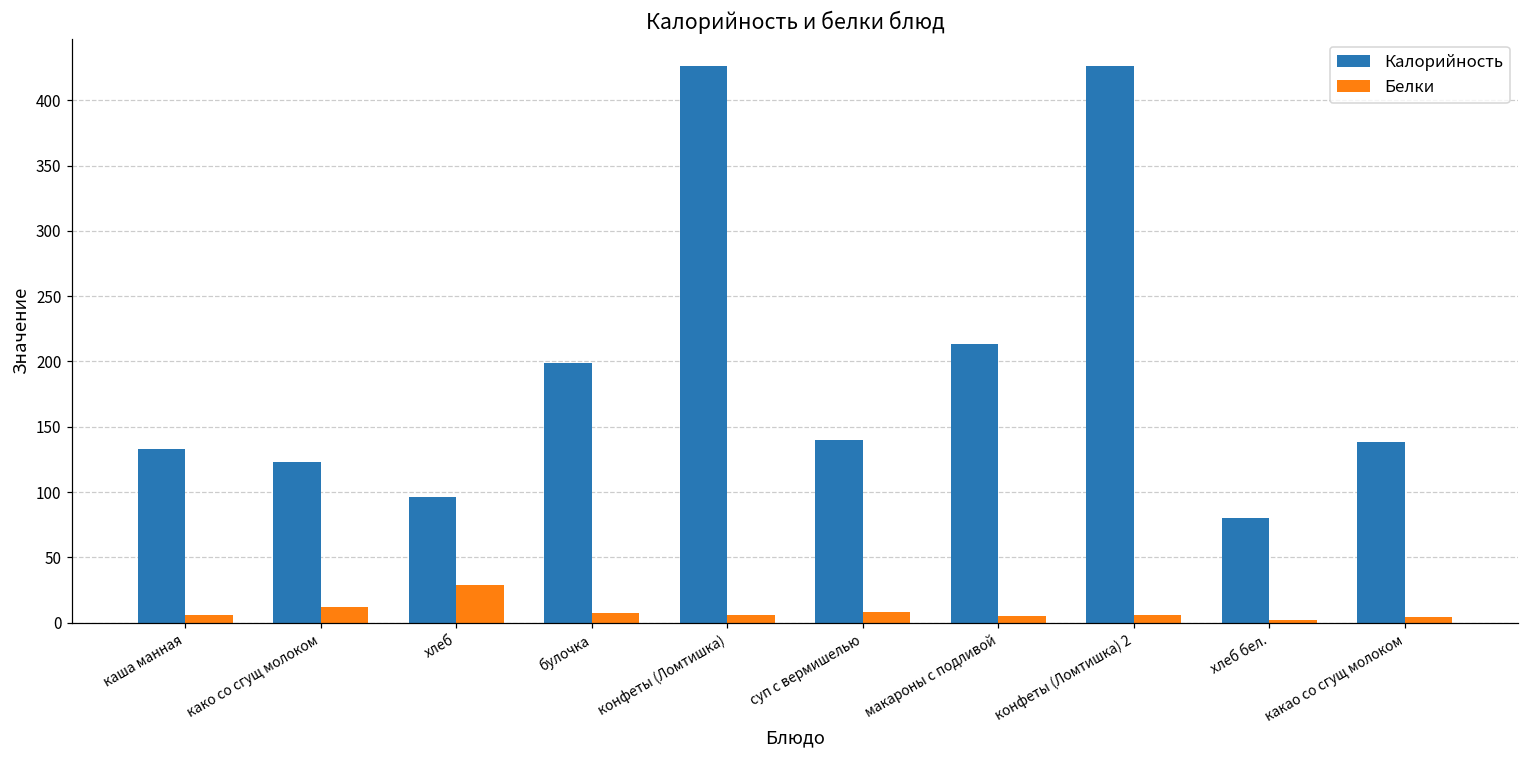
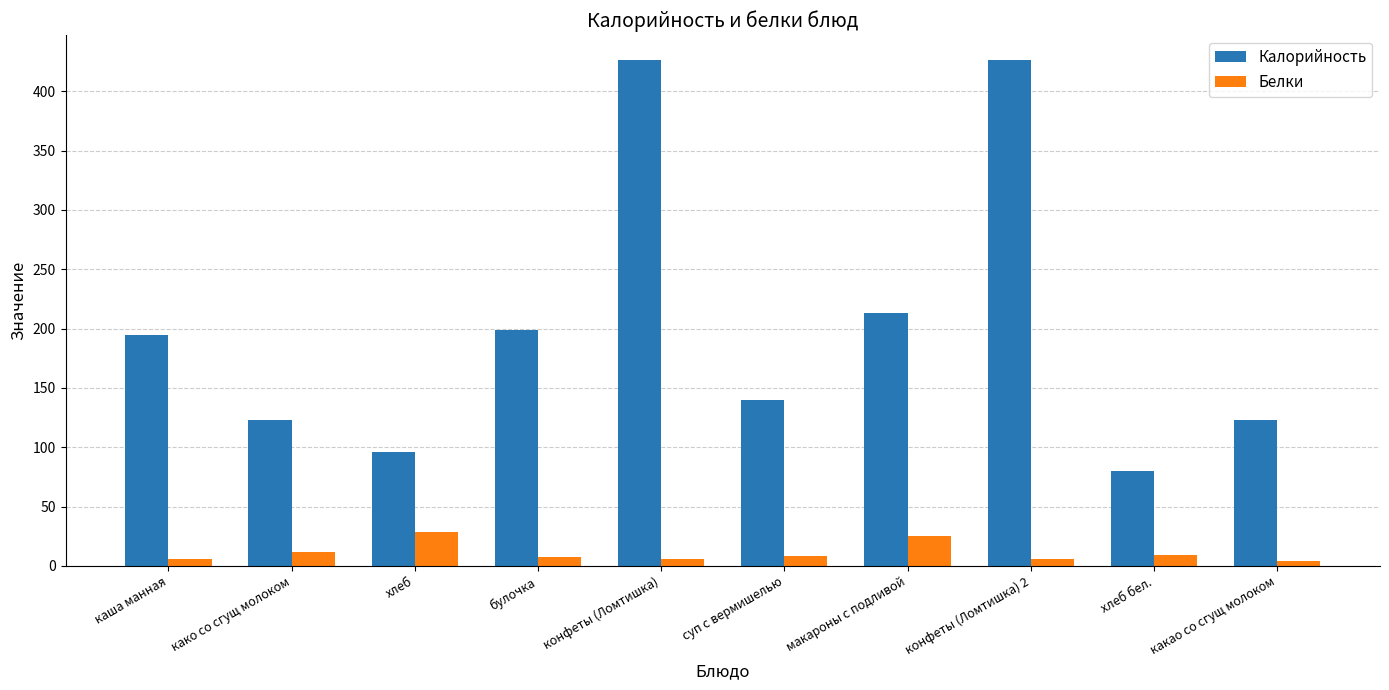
Калорийность, каша манная: 133 -> 195
Белки, макароны с подливой: 5 -> 25
Белки, хлеб бел.: 2 -> 9
Калорийность, какао со сгущ молоком: 138 -> 123
